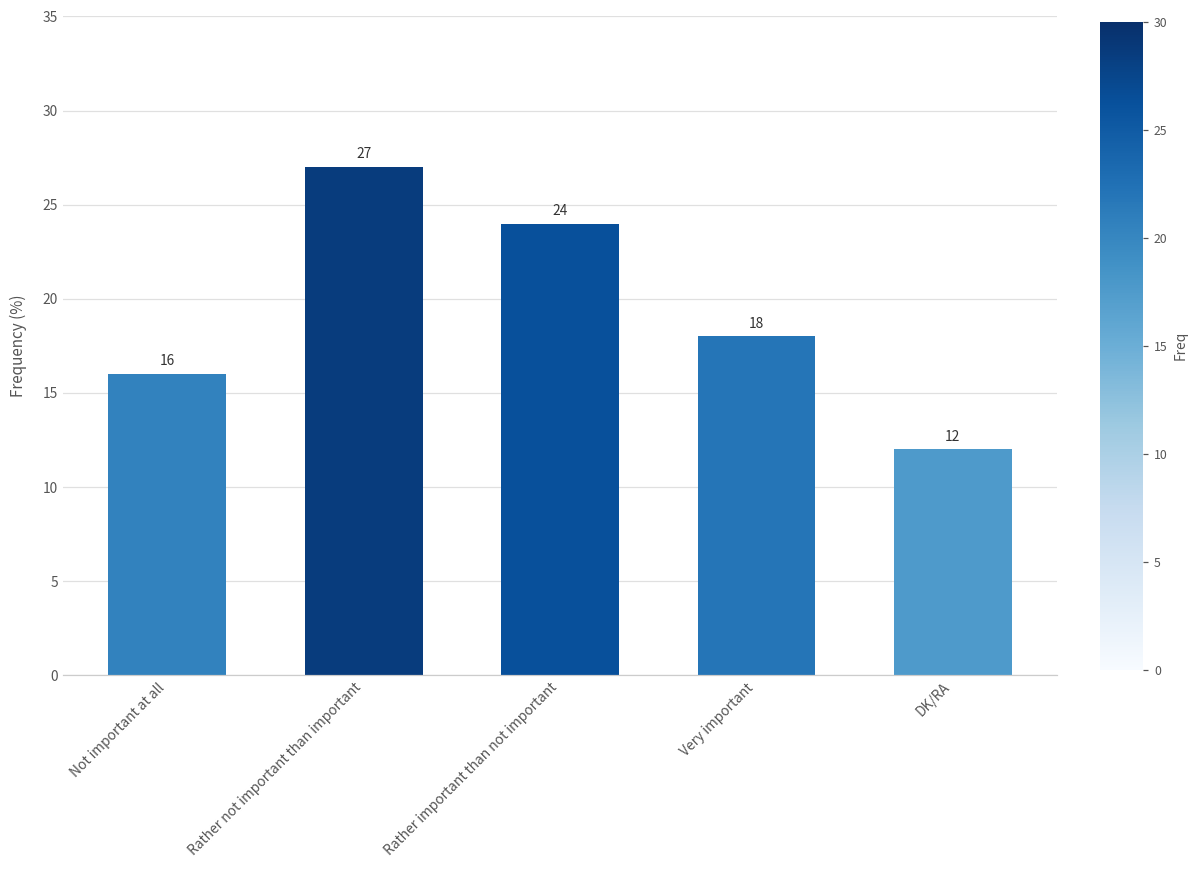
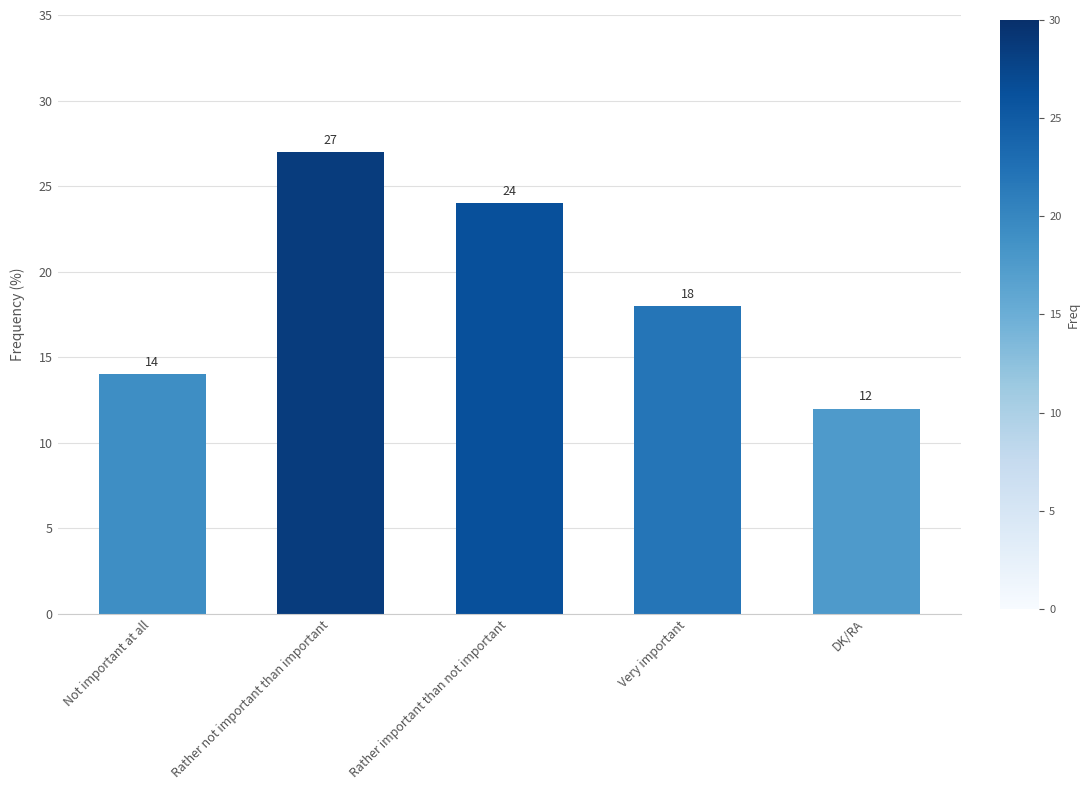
Not important at all: 16 -> 14
